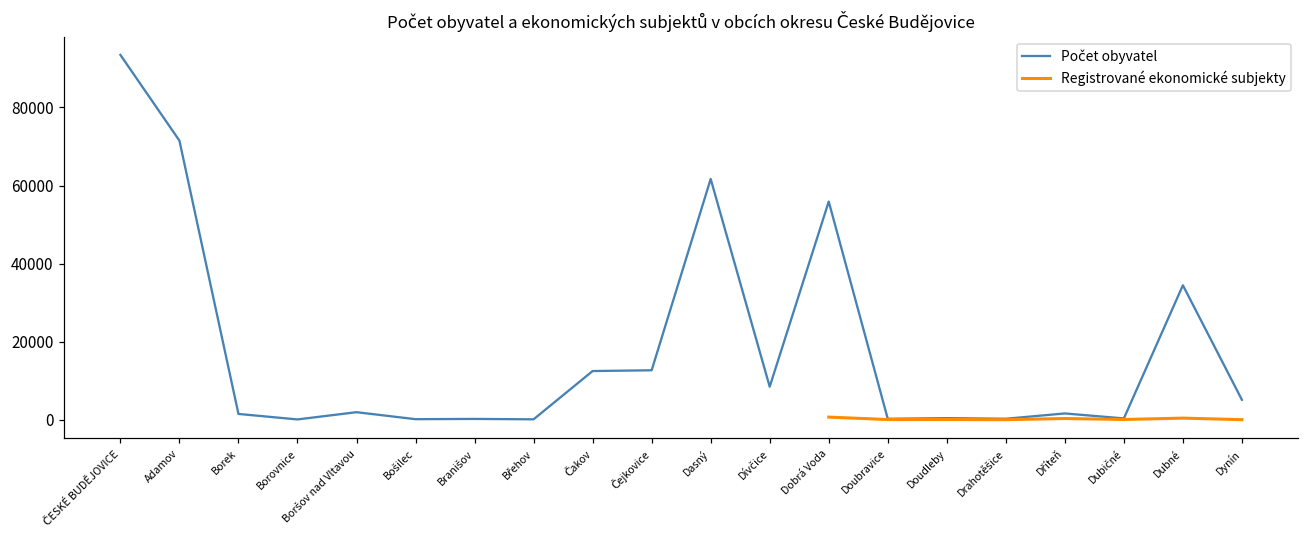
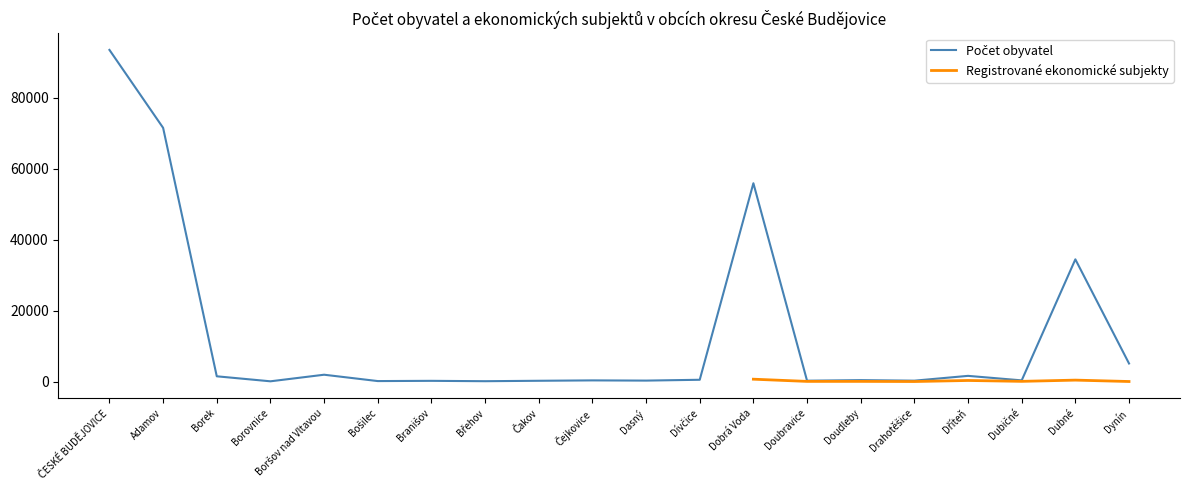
Počet obyvatel, Čakov: 13000 -> 0
Počet obyvatel, Čejkovice: 13000 -> 0
Počet obyvatel, Dasný: 62000 -> 0
Počet obyvatel, Dívčice: 9000 -> 1000
